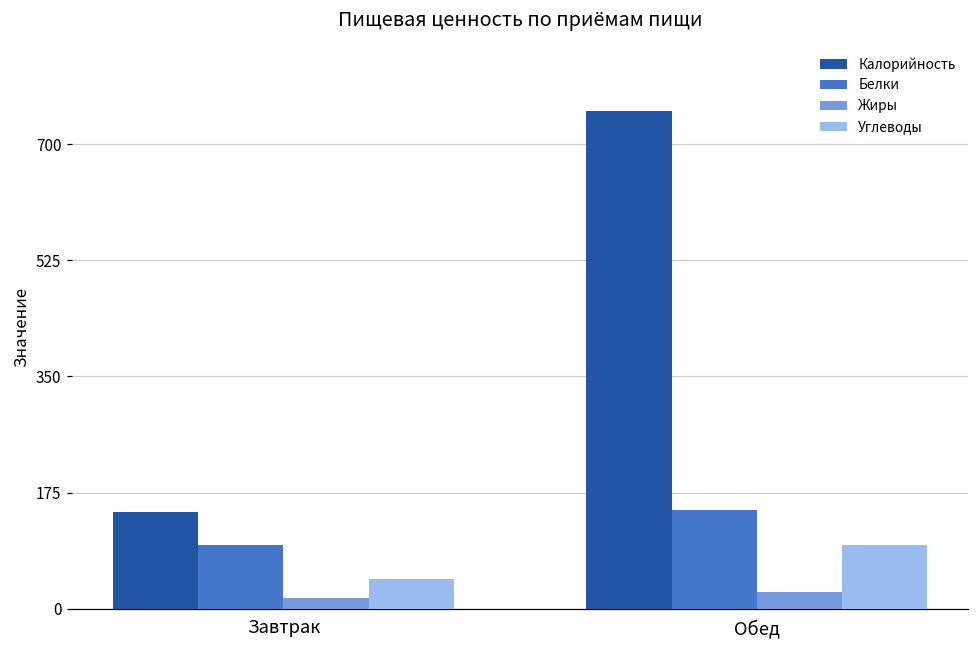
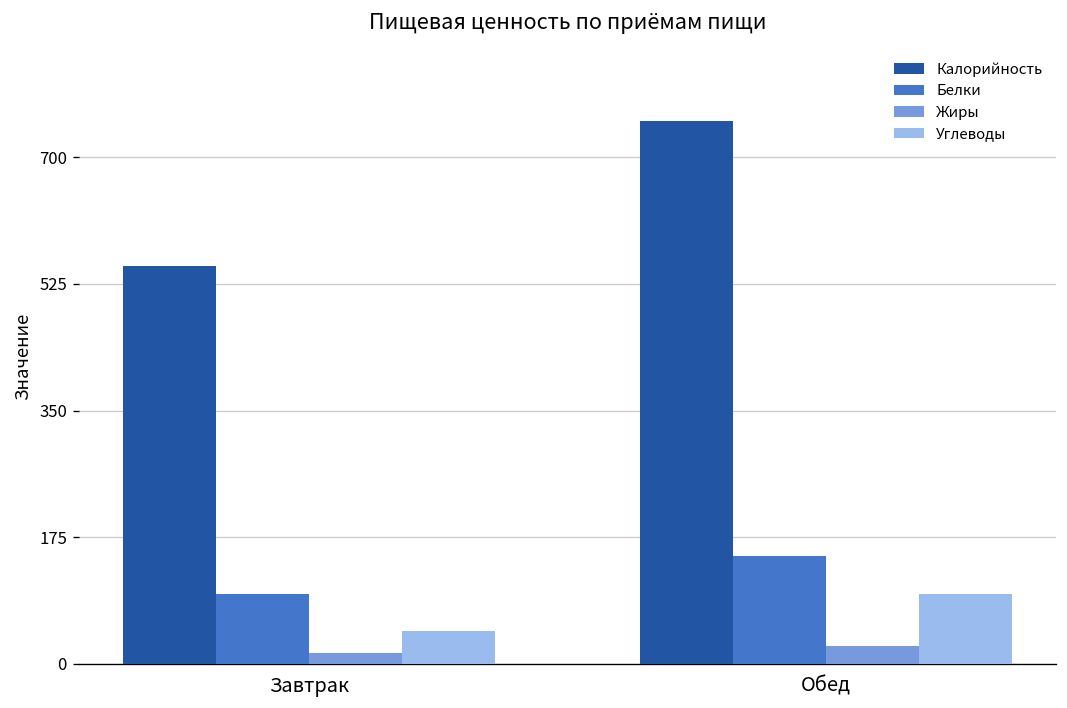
Калорийность, Завтрак: 150 -> 550
